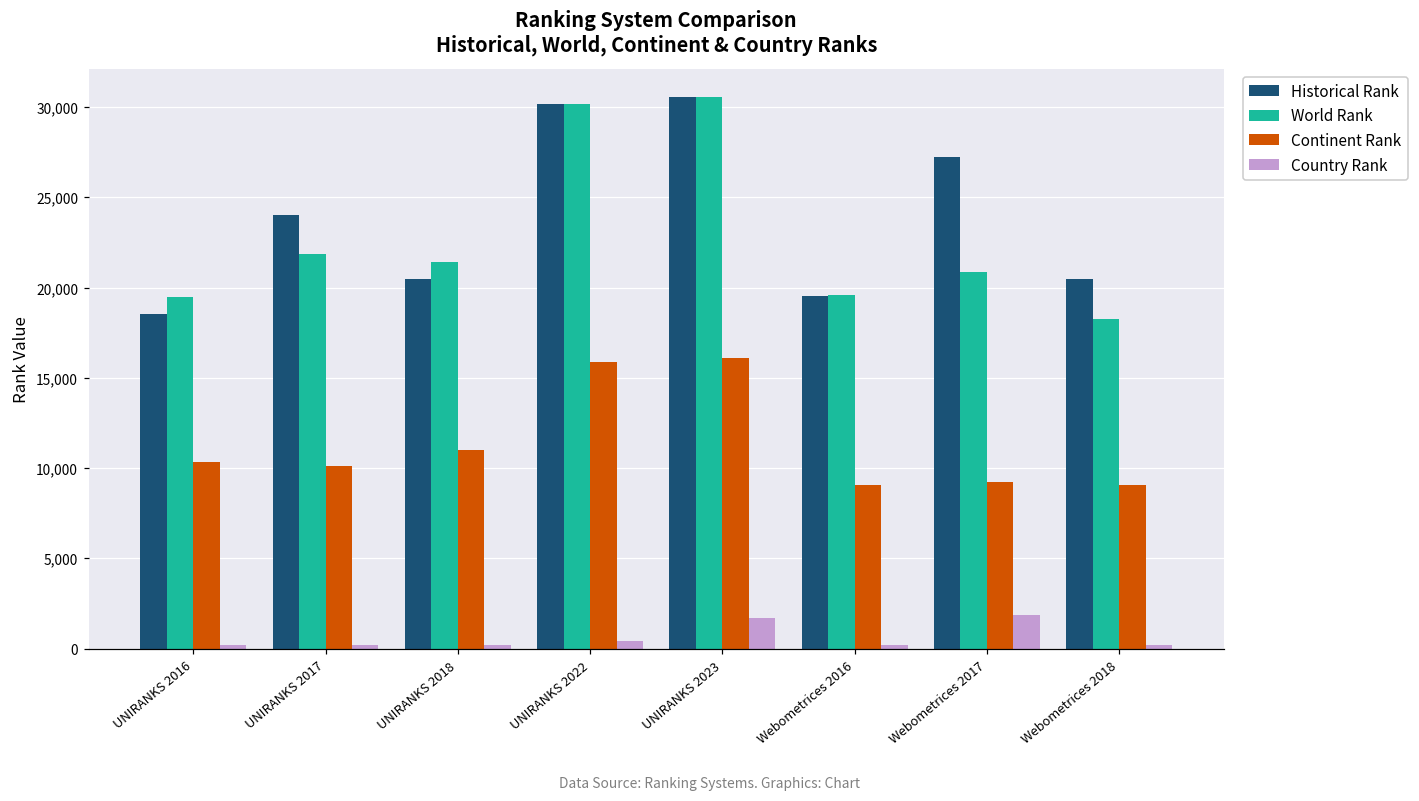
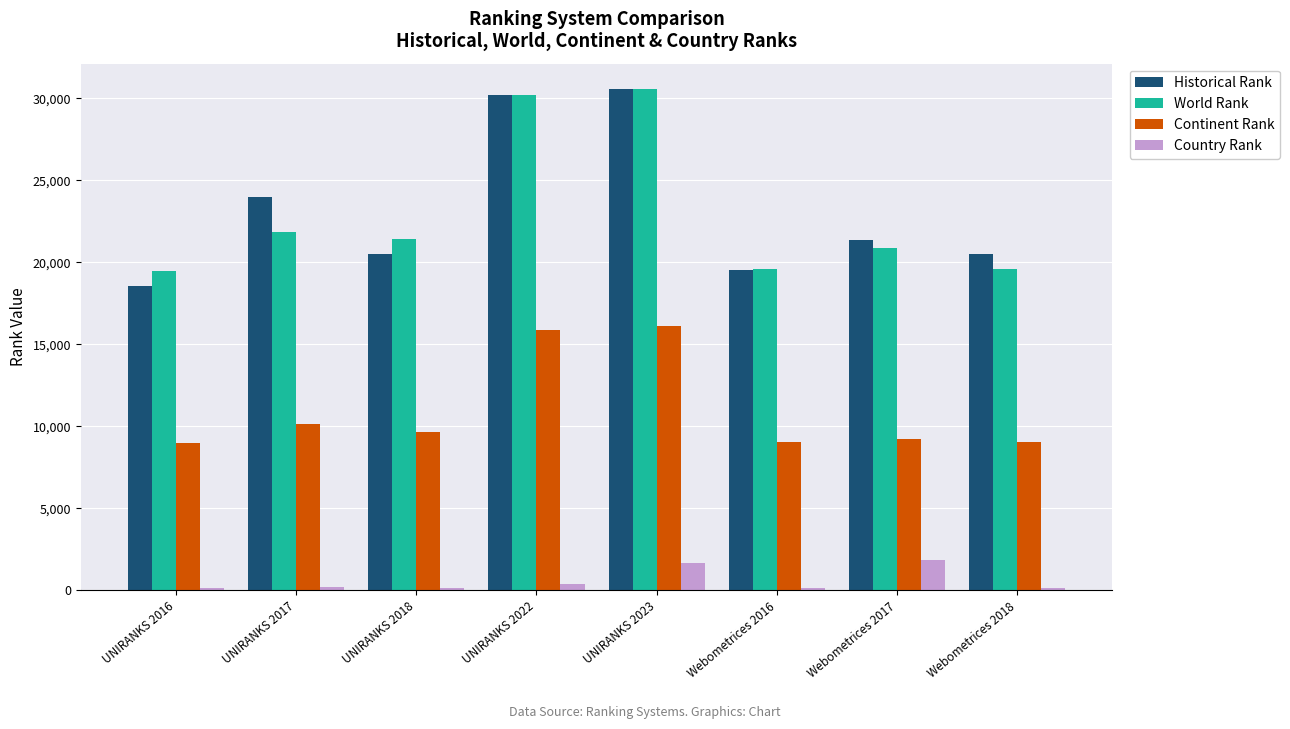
Continent Rank, UNIRANKS 2016: 10,300 -> 9,000
Continent Rank, UNIRANKS 2018: 11,000 -> 9,700
Historical Rank, Webometrices 2017: 27,300 -> 21,400
World Rank, Webometrices 2018: 18,300 -> 19,600
